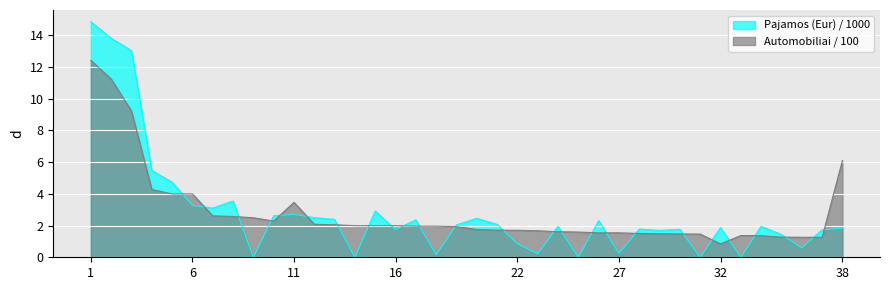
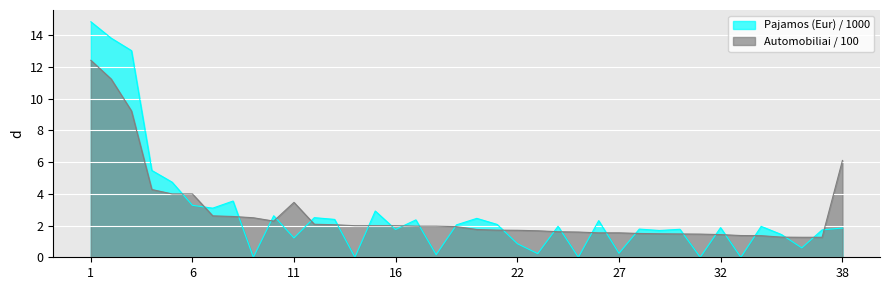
Pajamos (Eur) / 1000, 11: 2.7 -> 1.2
Automobiliai / 100, 32: 0.8 -> 1.4
